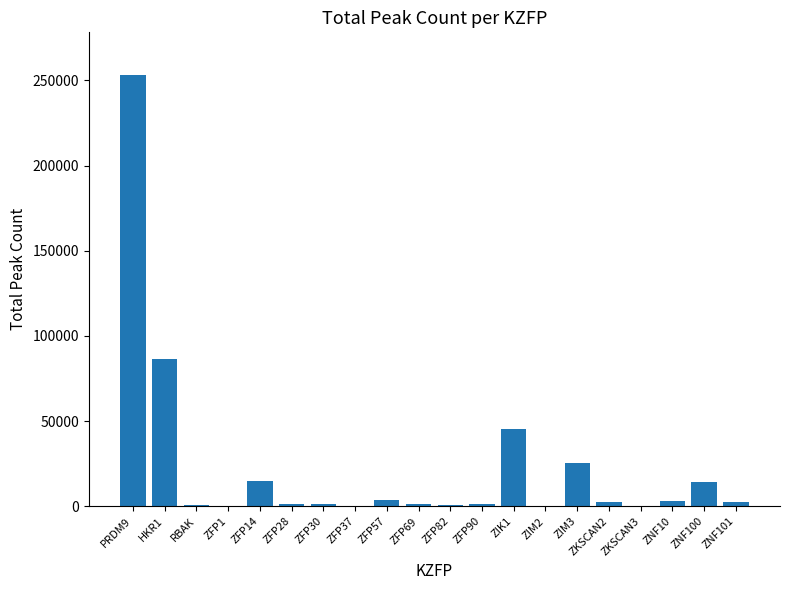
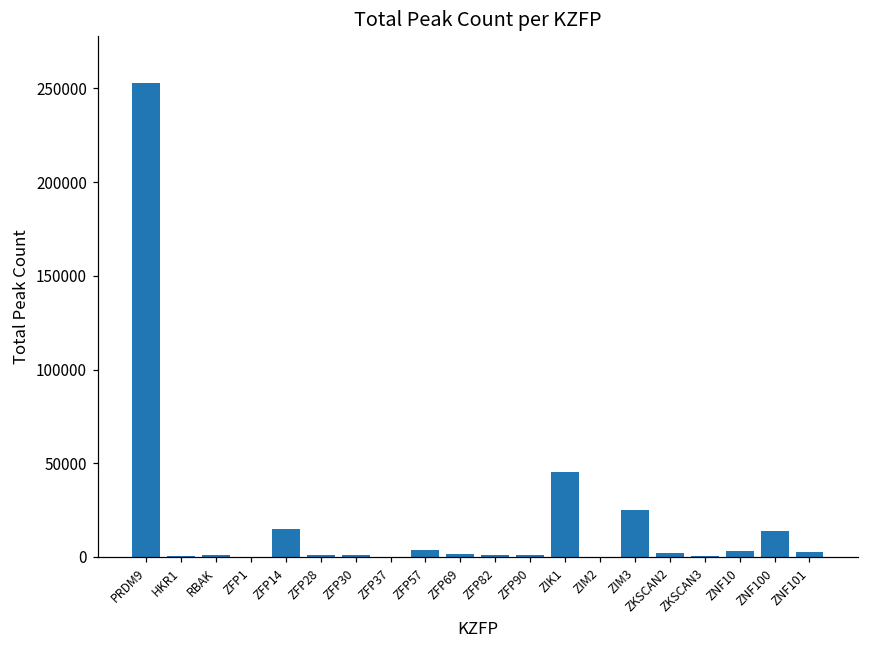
HKR1: 86000 -> 1000
